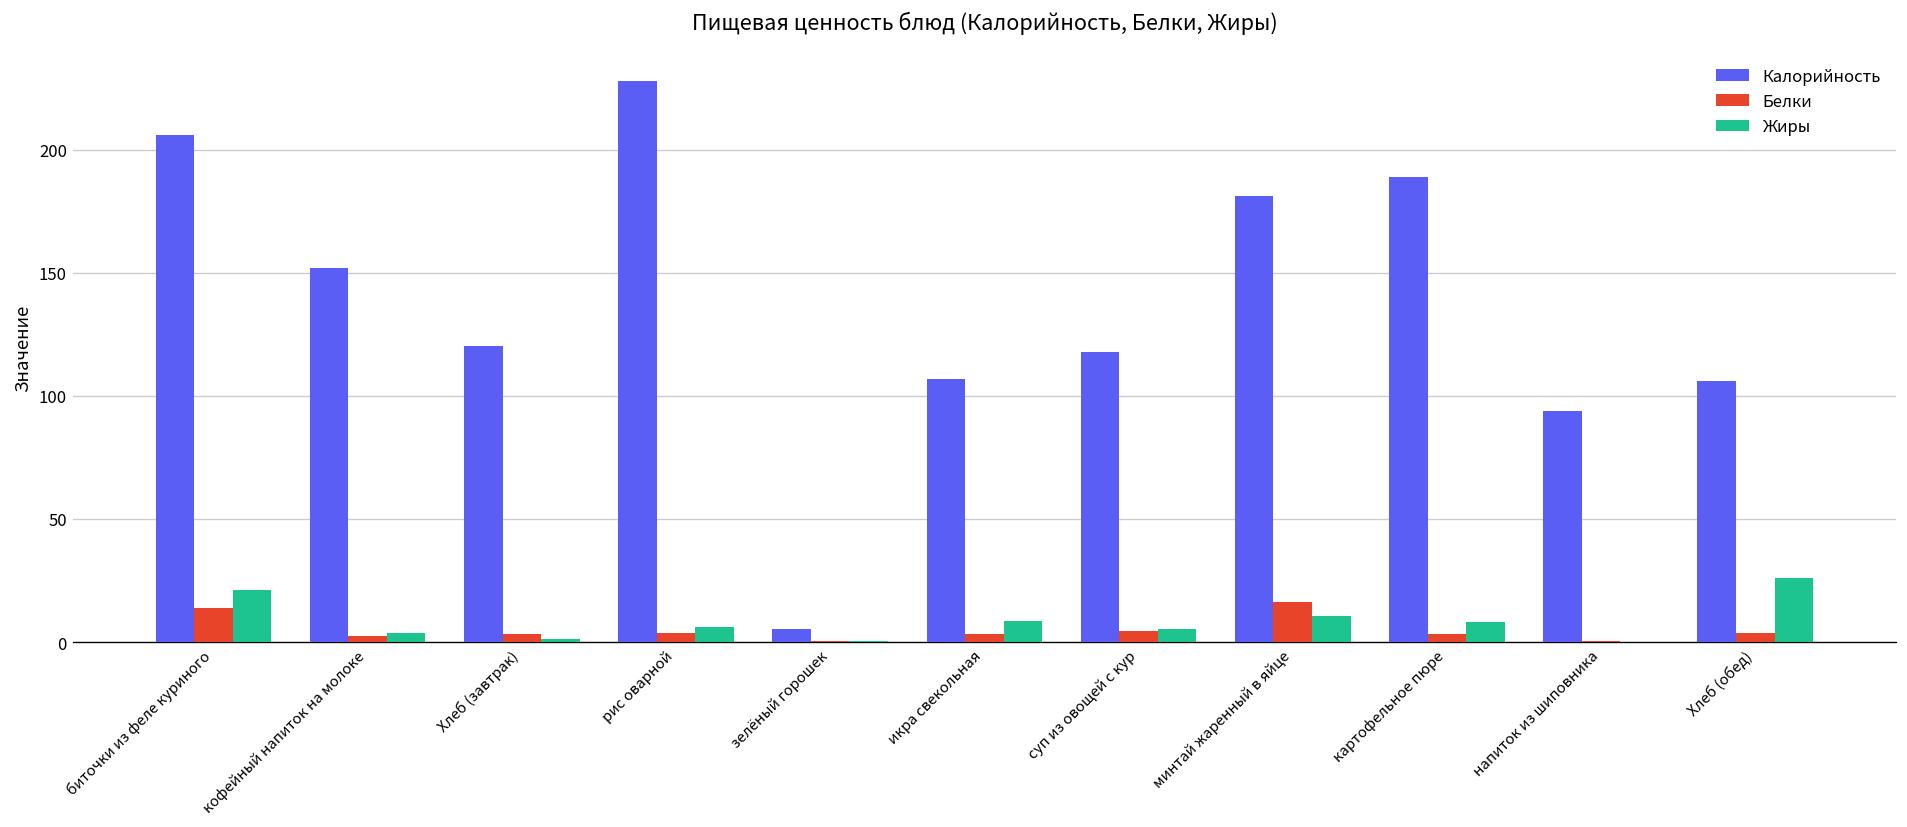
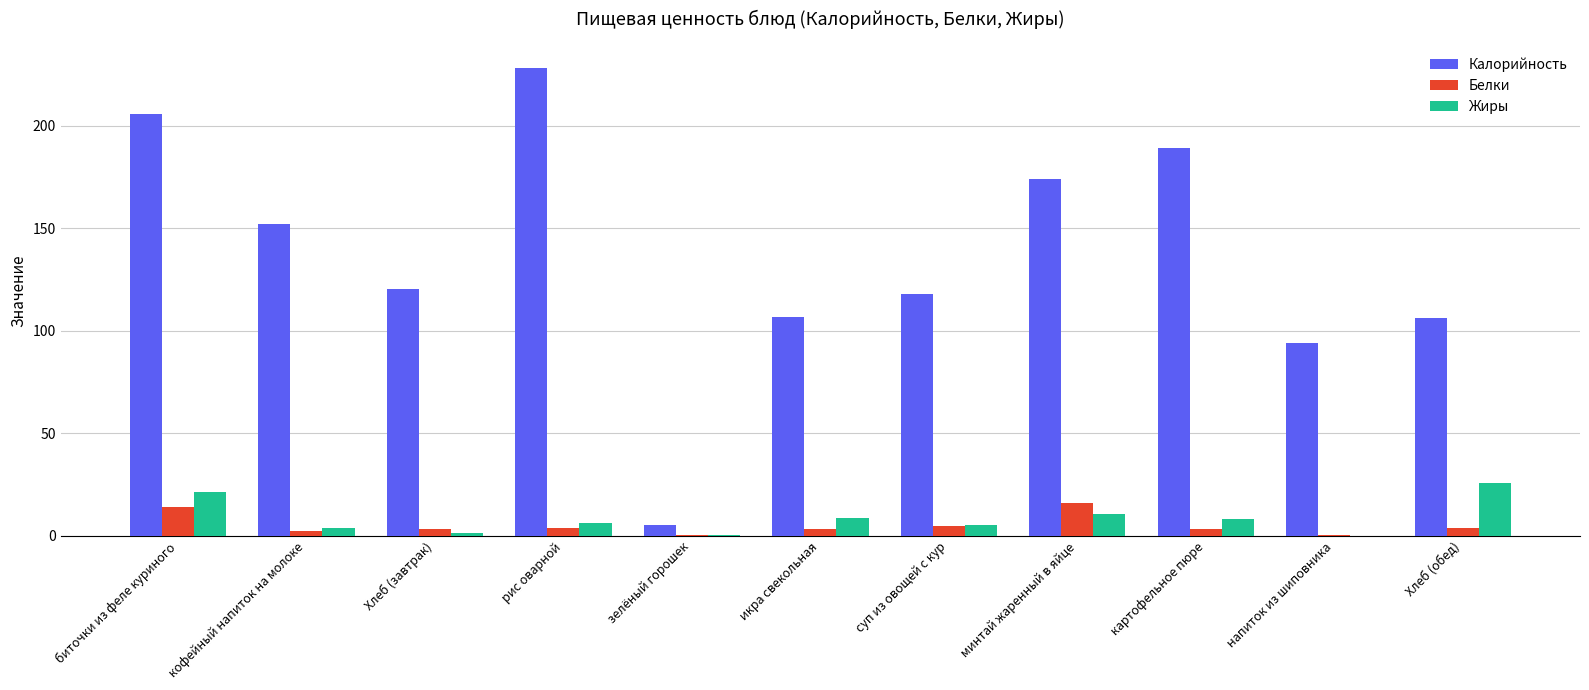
Калорийность, минтай жаренный в яйце: 181 -> 174
